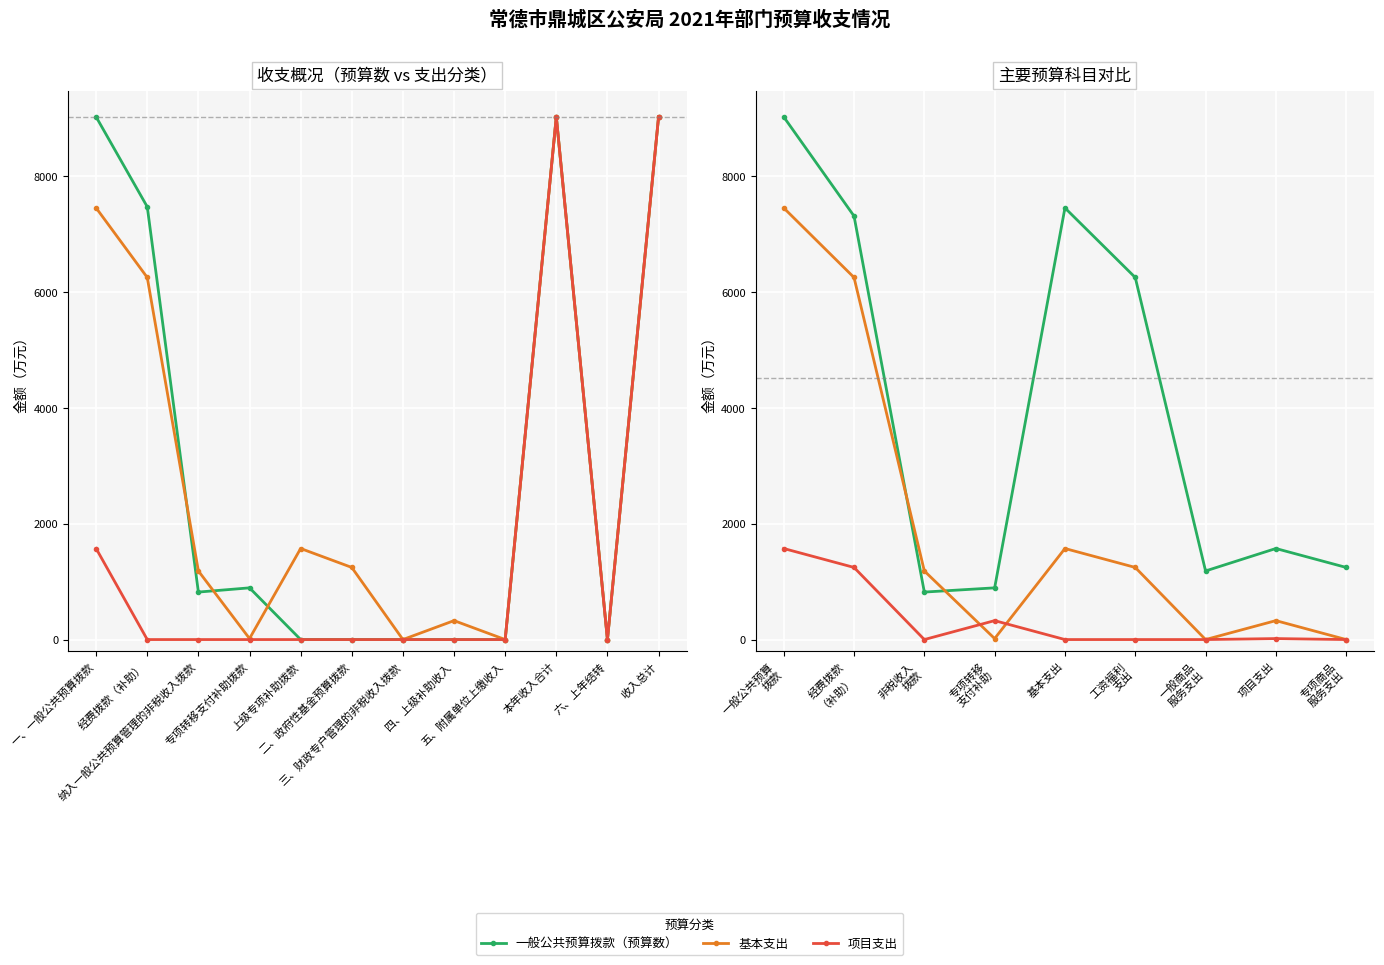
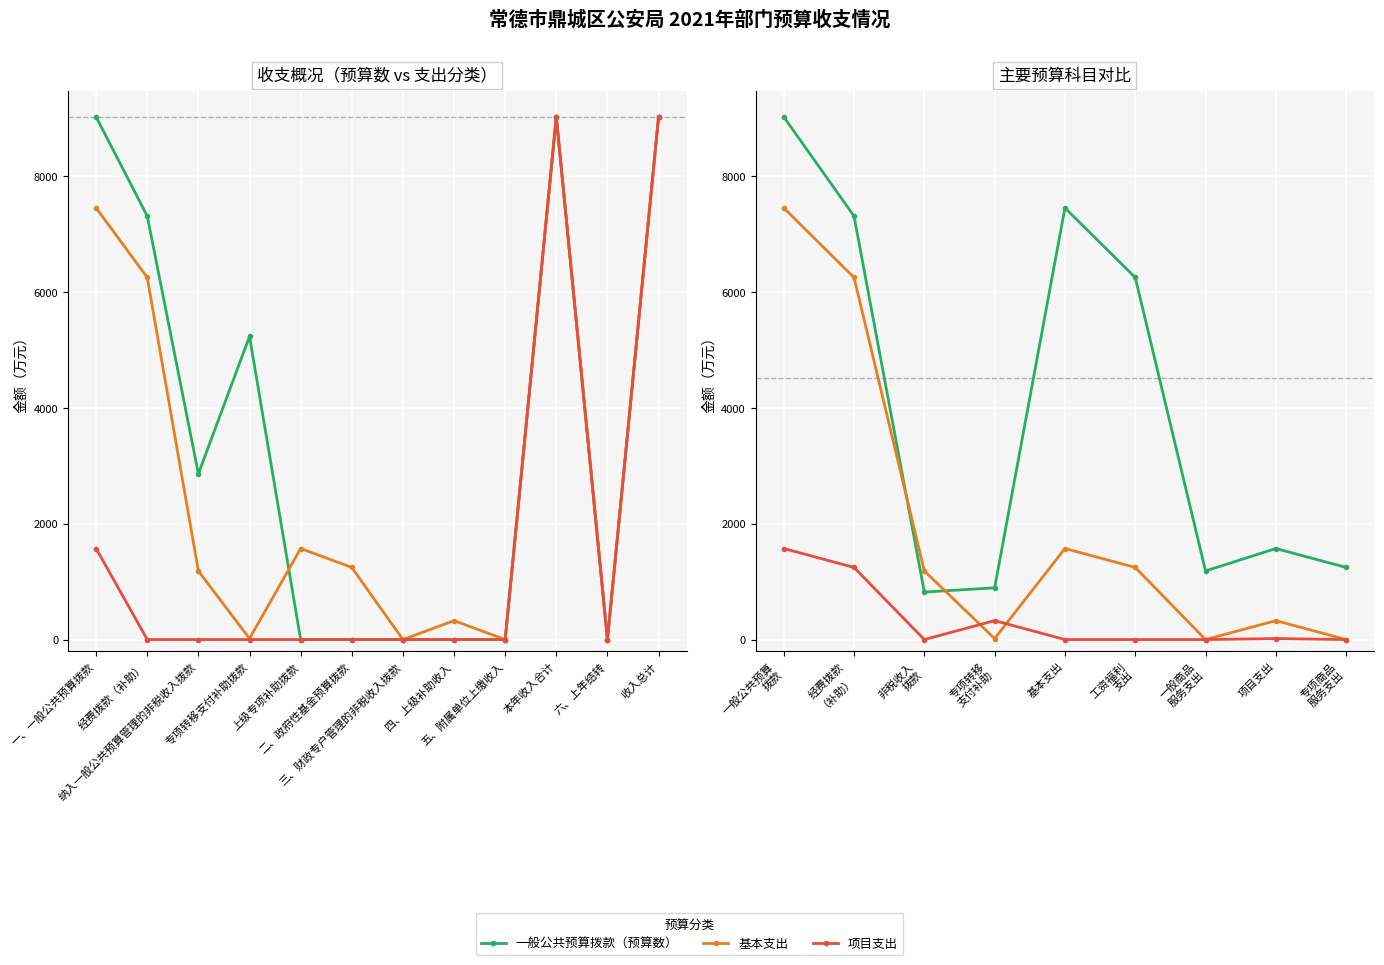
收支概况（预算数 vs 支出分类）, 一般公共预算拨款（预算数）, 经费拨款（补助）: 7500 -> 7300
收支概况（预算数 vs 支出分类）, 一般公共预算拨款（预算数）, 纳入一般公共预算管理的非税收入拨款: 800 -> 2900
收支概况（预算数 vs 支出分类）, 一般公共预算拨款（预算数）, 专项转移支付补助拨款: 900 -> 5200
